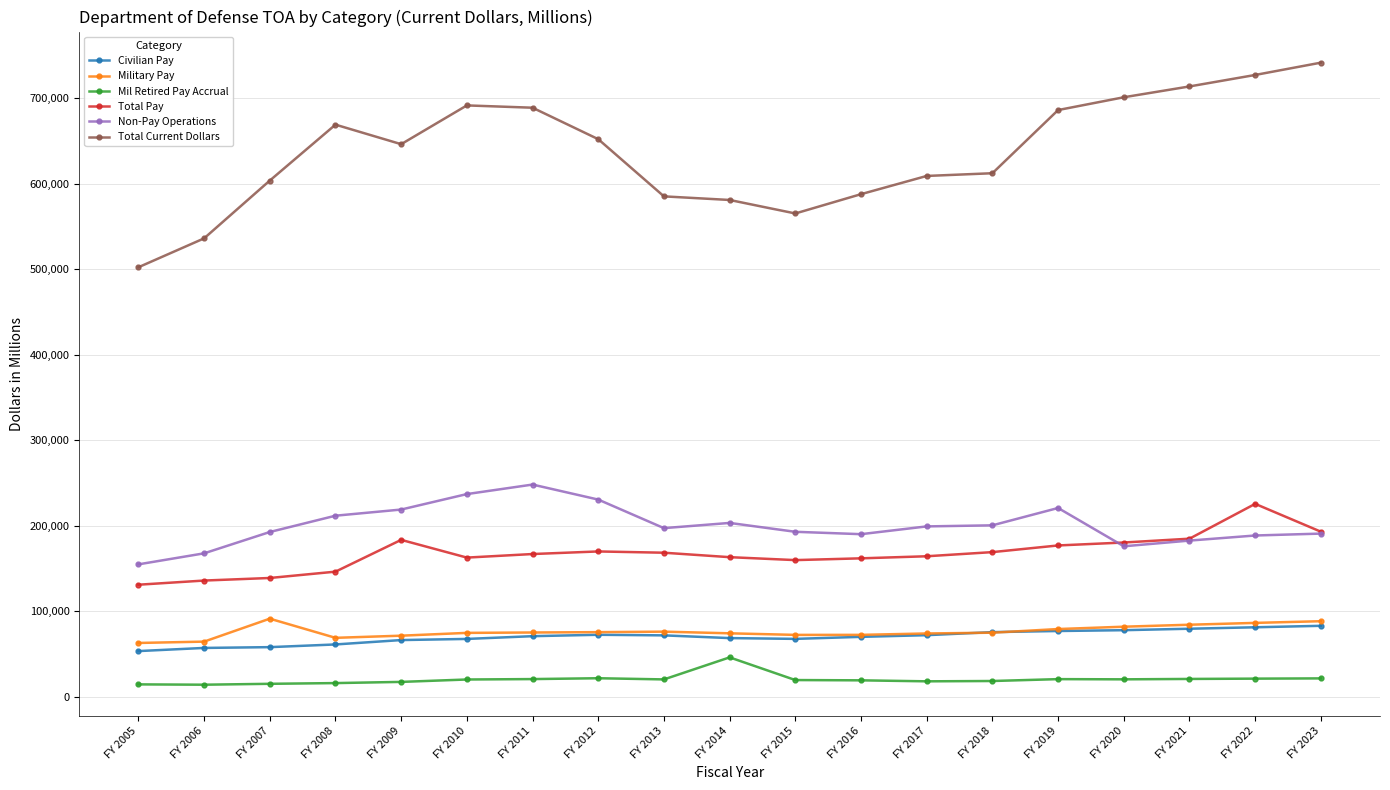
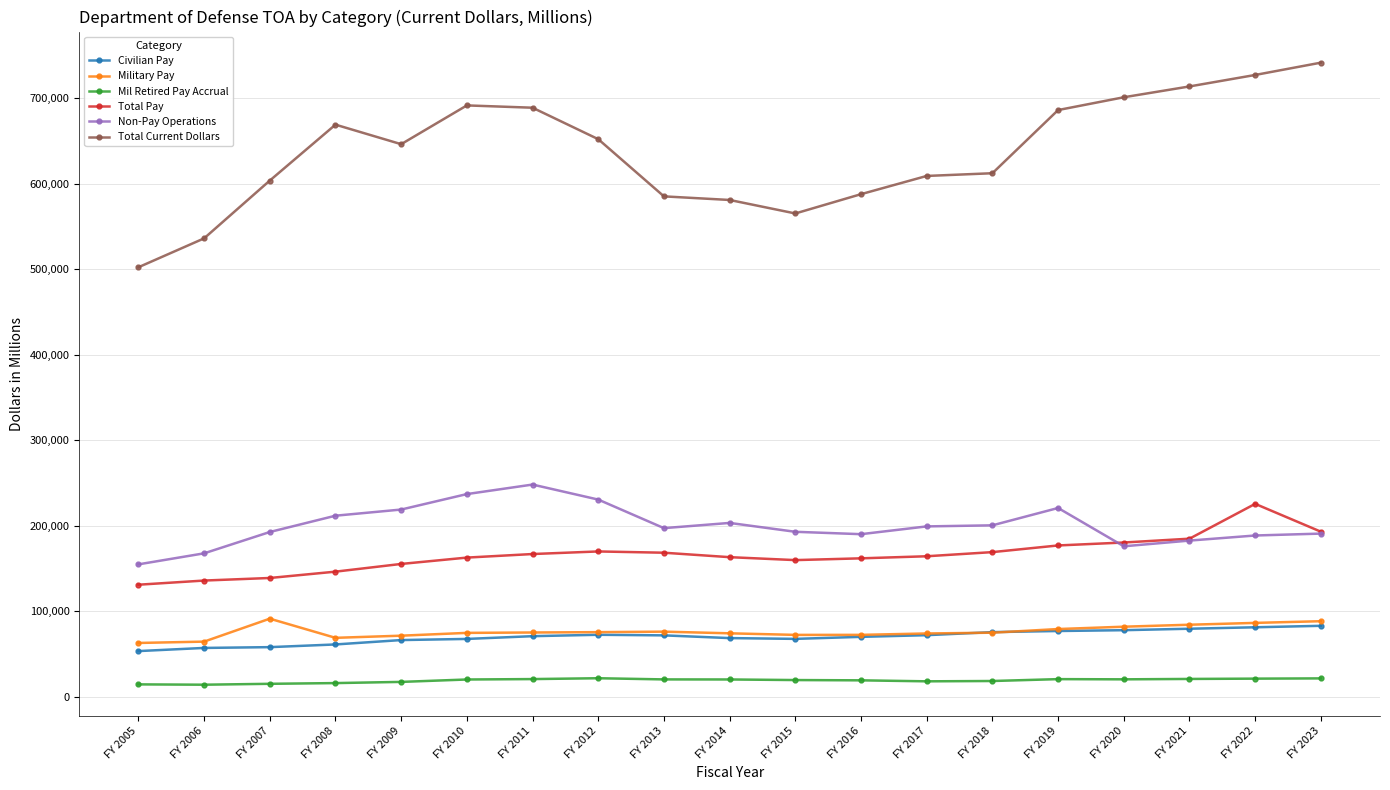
Total Pay, FY 2009: 180,000 -> 160,000
Mil Retired Pay Accrual, FY 2014: 50,000 -> 20,000
